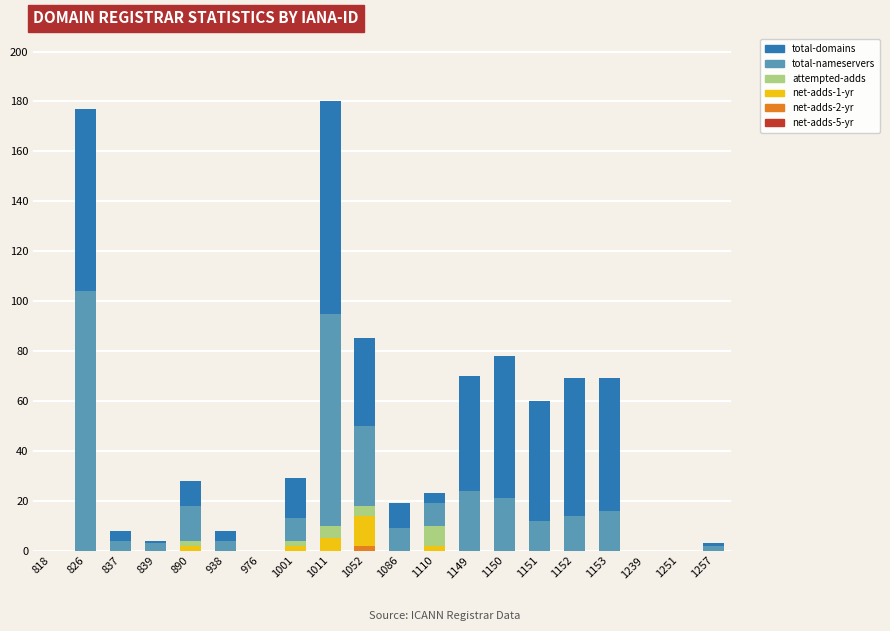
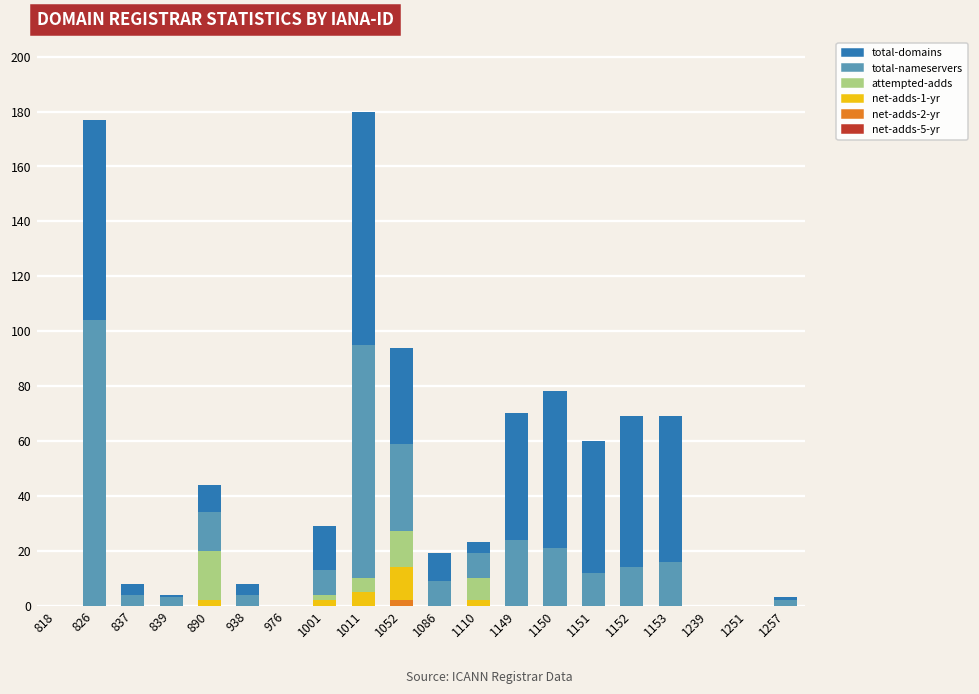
attempted-adds, 890: 2 -> 18
attempted-adds, 1052: 4 -> 13
